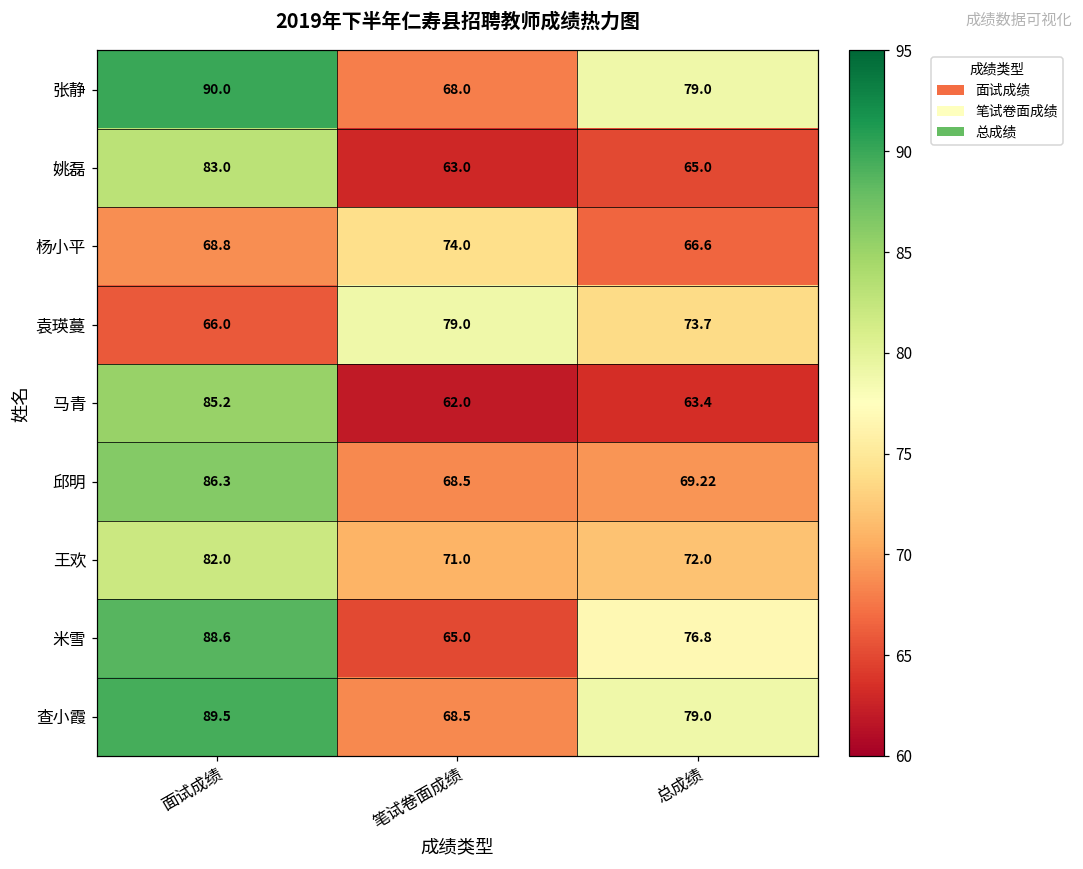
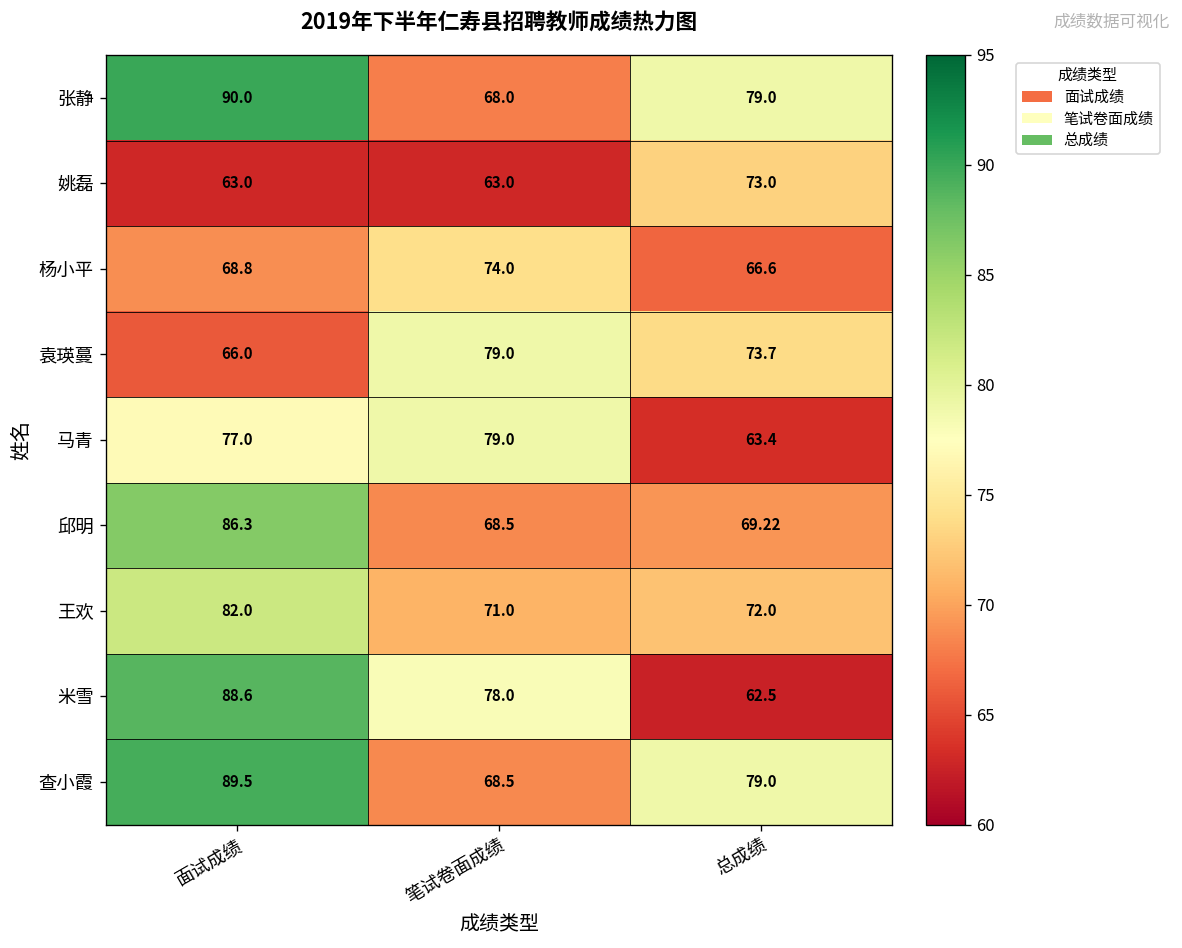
姚磊, 面试成绩: 83.0 -> 63.0
姚磊, 总成绩: 65.0 -> 73.0
马青, 面试成绩: 85.2 -> 77.0
马青, 笔试卷面成绩: 62.0 -> 79.0
米雪, 笔试卷面成绩: 65.0 -> 78.0
米雪, 总成绩: 76.8 -> 62.5
